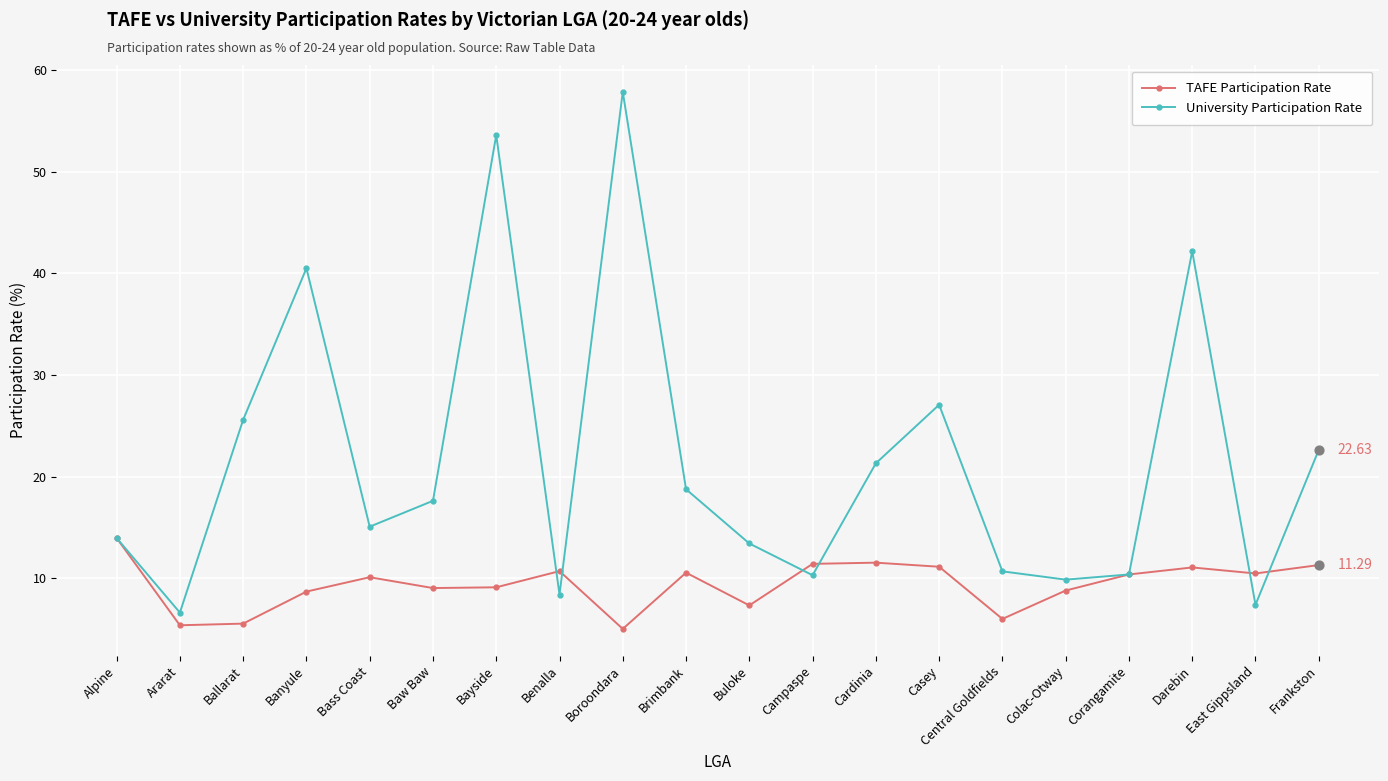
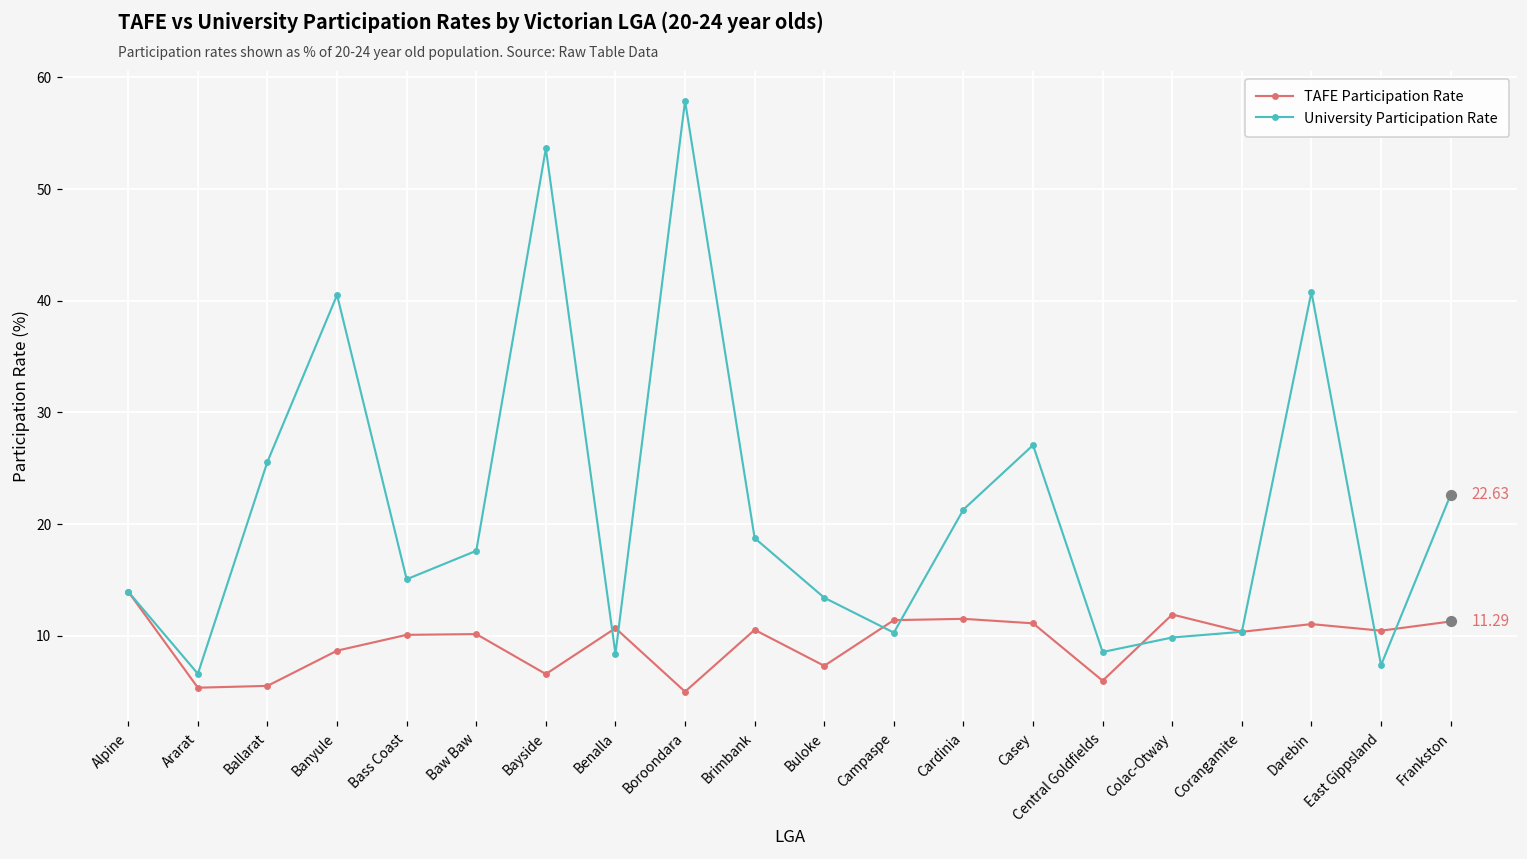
TAFE Participation Rate, Baw Baw: 9.0 -> 10.2
TAFE Participation Rate, Bayside: 9.1 -> 6.6
University Participation Rate, Central Goldfields: 10.7 -> 8.6
TAFE Participation Rate, Colac-Otway: 8.8 -> 11.9
University Participation Rate, Darebin: 42.2 -> 40.8
